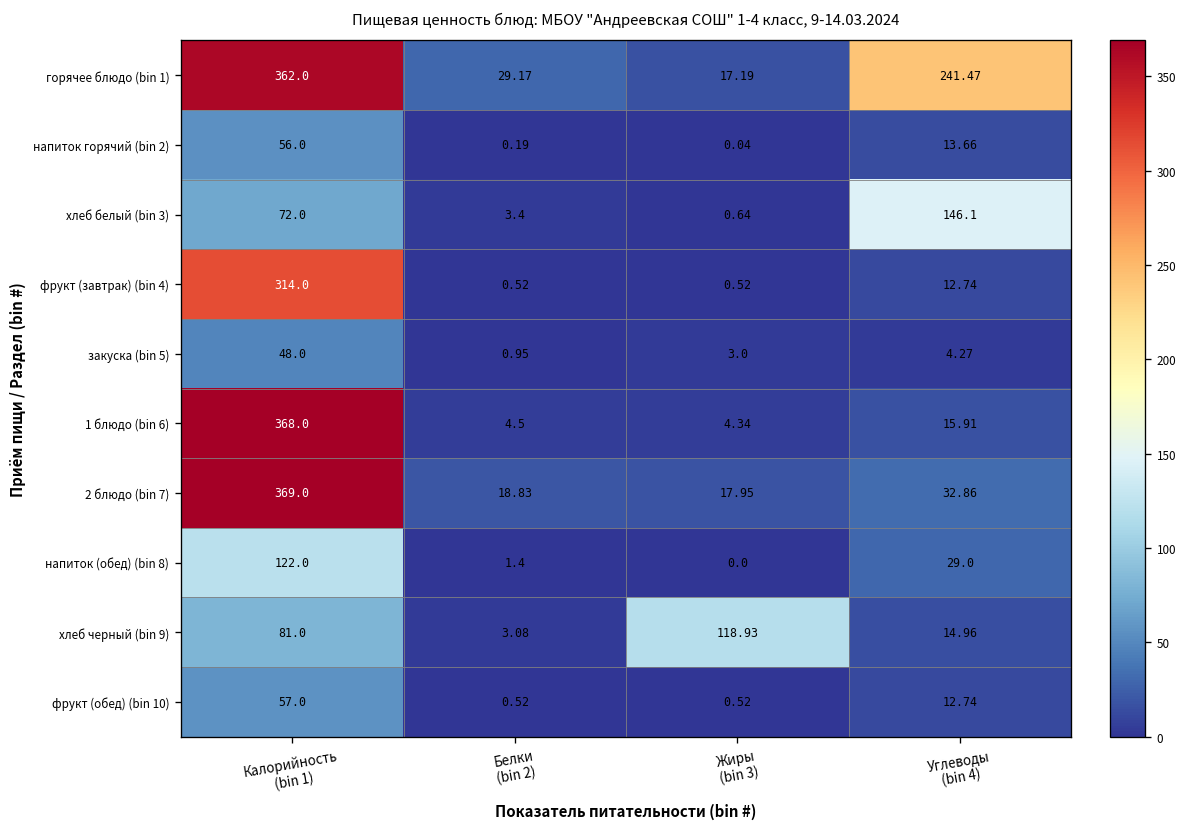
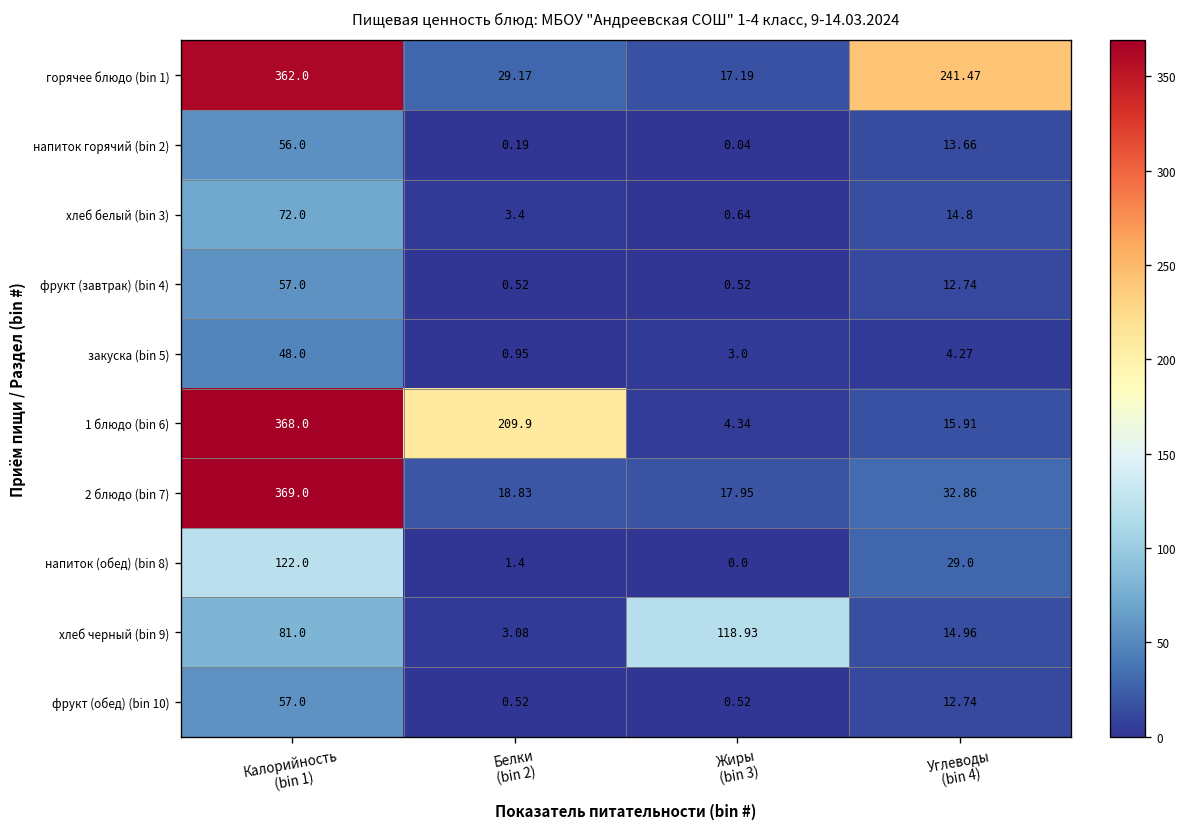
хлеб белый (bin 3), Углеводы (bin 4): 146.1 -> 14.8
фрукт (завтрак) (bin 4), Калорийность (bin 1): 314.0 -> 57.0
1 блюдо (bin 6), Белки (bin 2): 4.5 -> 209.9
